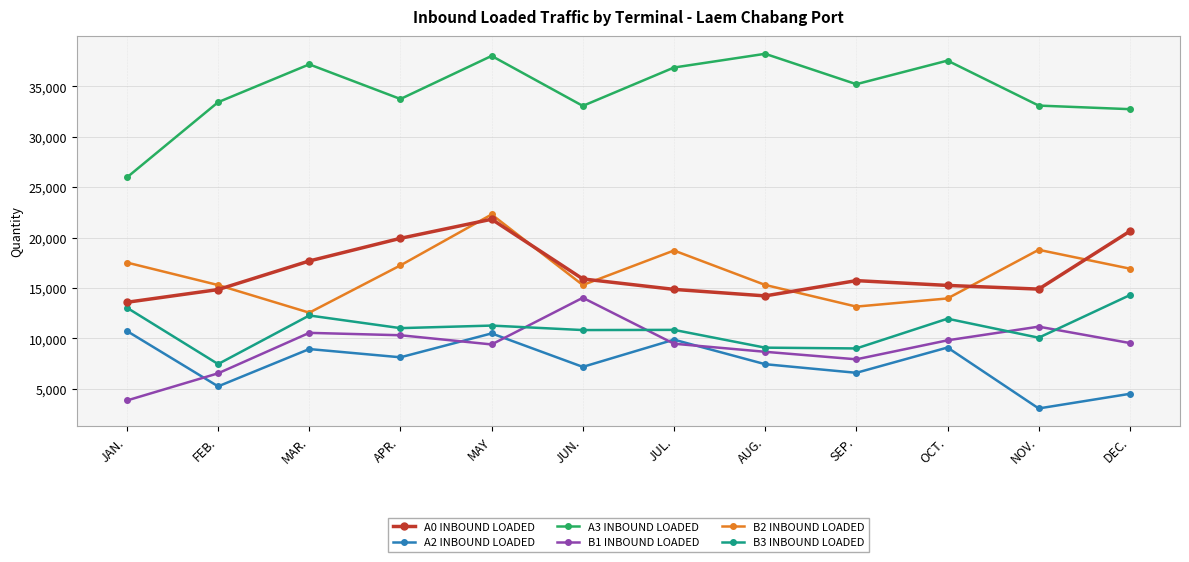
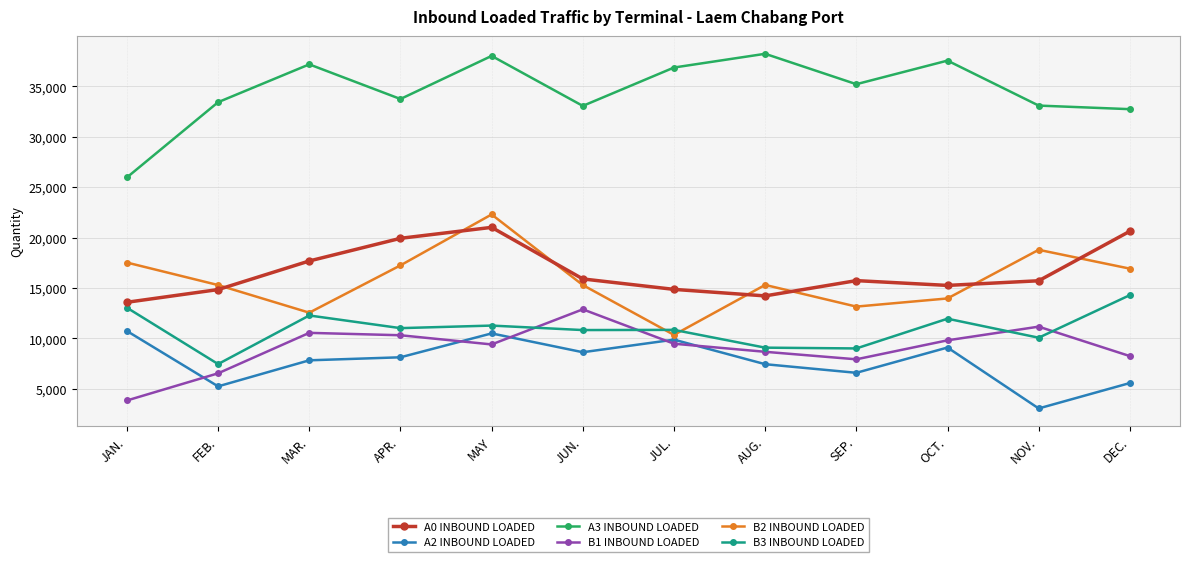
A2 INBOUND LOADED, MAR.: 8,900 -> 7,800
A0 INBOUND LOADED, MAY: 21,800 -> 21,000
A2 INBOUND LOADED, JUN.: 7,200 -> 8,600
B1 INBOUND LOADED, JUN.: 14,000 -> 12,900
B2 INBOUND LOADED, JUL.: 18,700 -> 10,300
A0 INBOUND LOADED, NOV.: 14,900 -> 15,700
A2 INBOUND LOADED, DEC.: 4,500 -> 5,600
B1 INBOUND LOADED, DEC.: 9,500 -> 8,200
